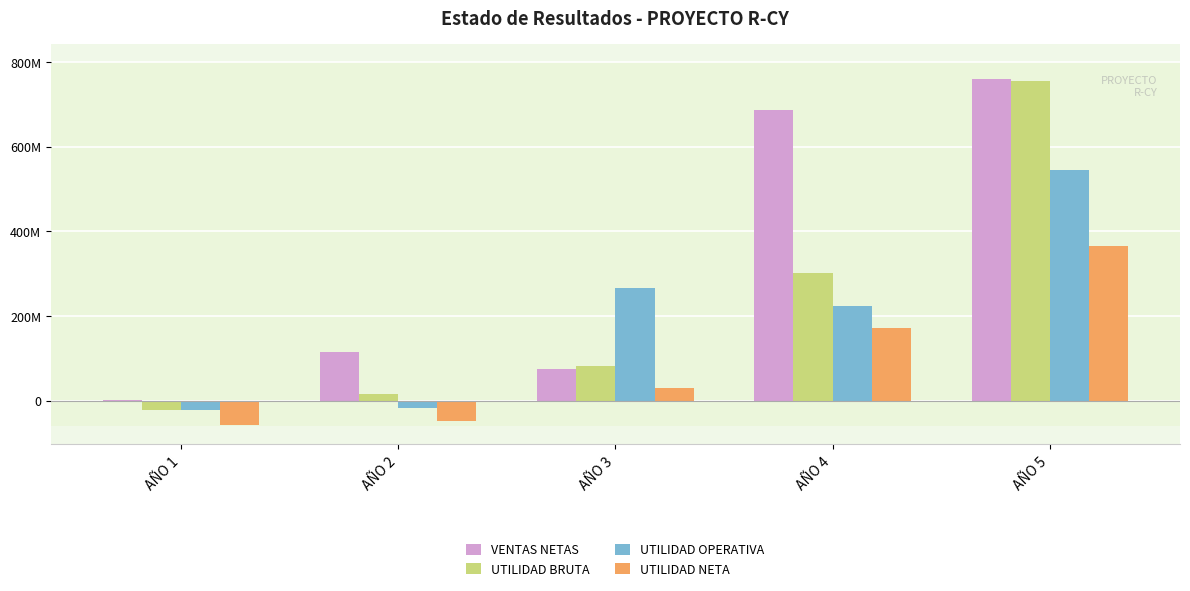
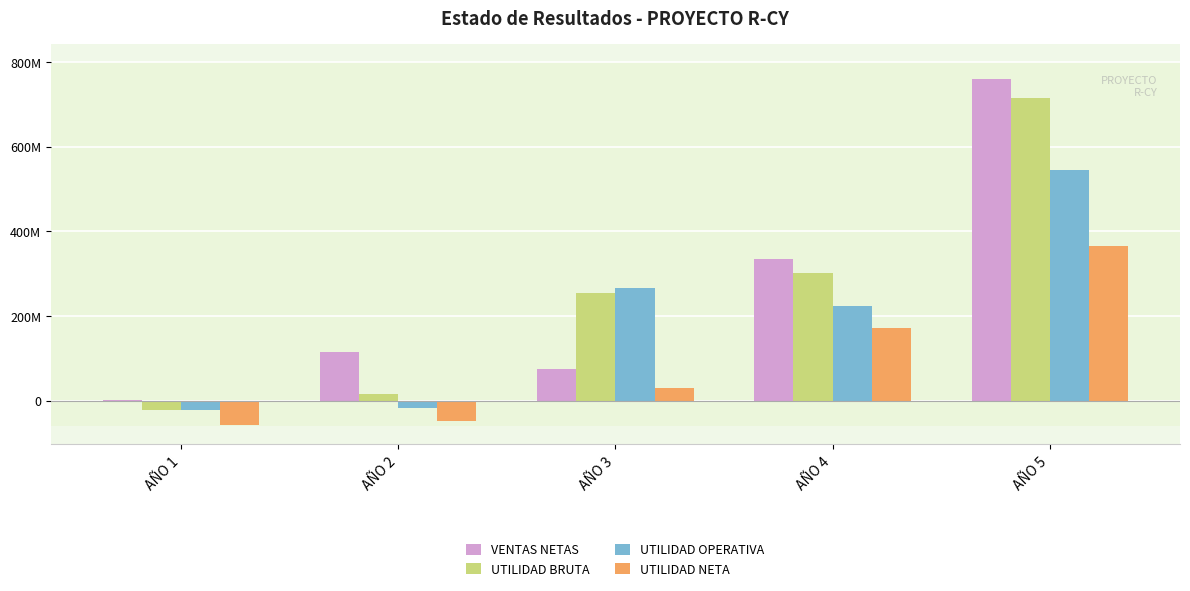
UTILIDAD BRUTA, AÑO 3: 80000000 -> 250000000
VENTAS NETAS, AÑO 4: 690000000 -> 340000000
UTILIDAD BRUTA, AÑO 5: 760000000 -> 720000000
